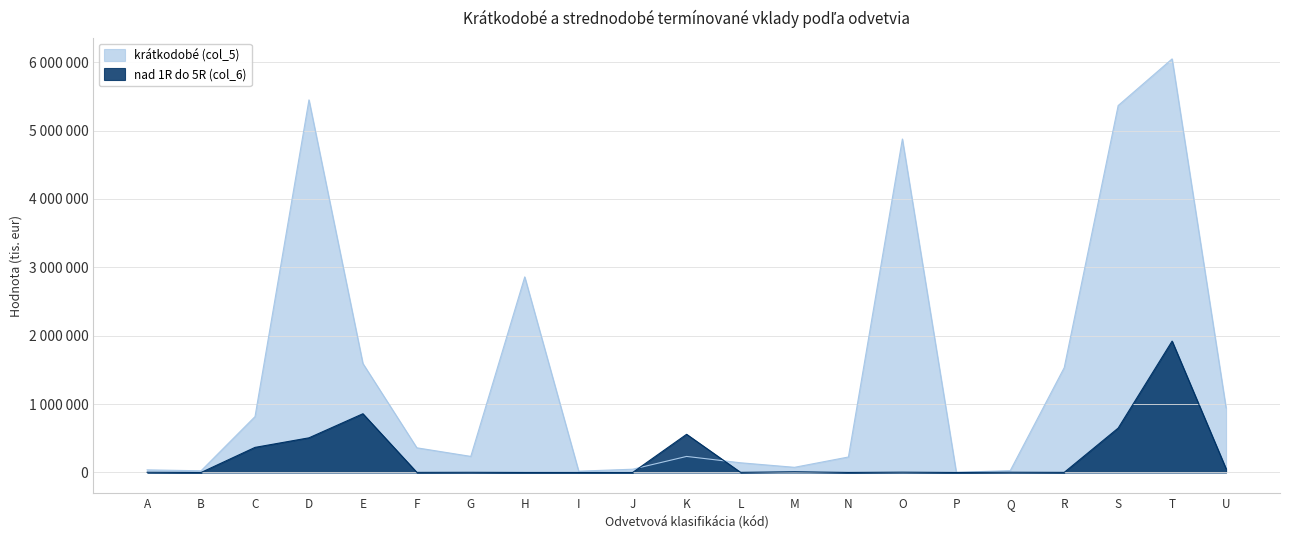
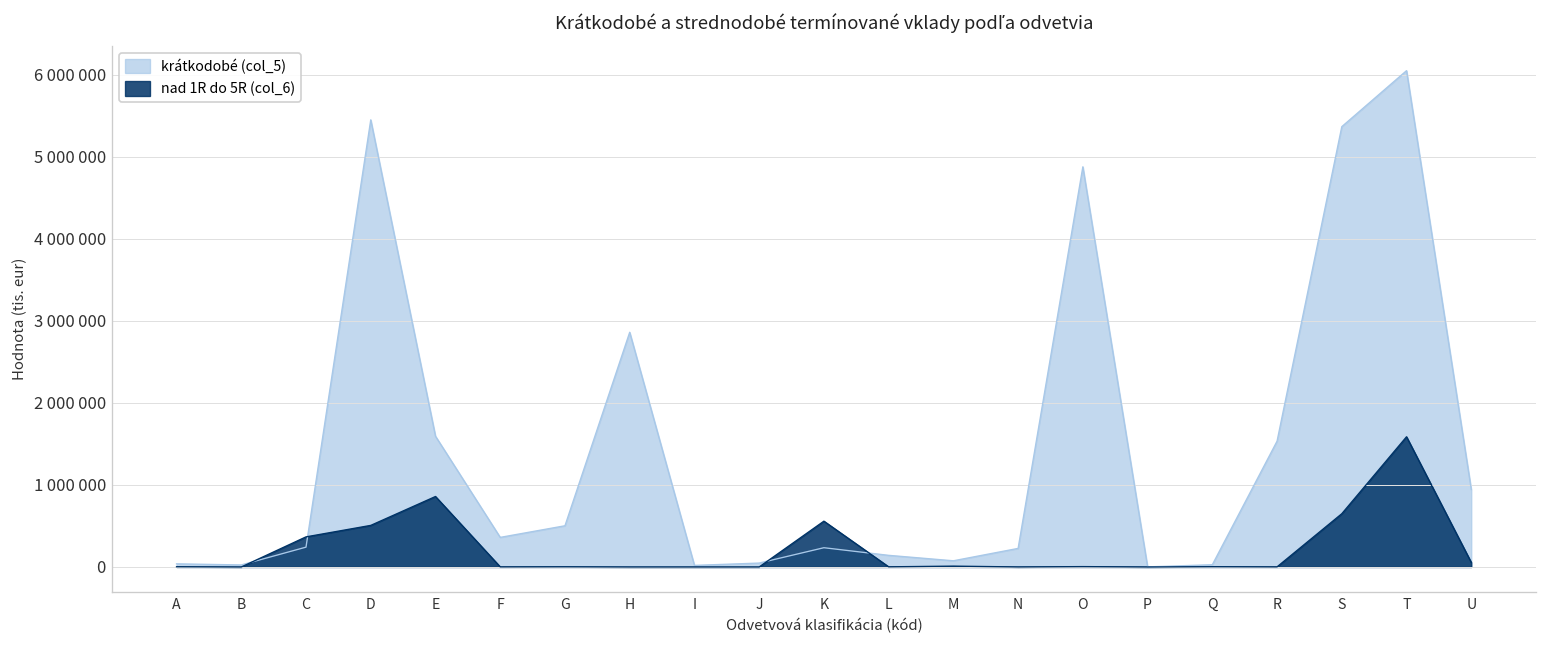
krátkodobé (col_5), C: 800000 -> 200000
krátkodobé (col_5), G: 200000 -> 500000
nad 1R do 5R (col_6), T: 1900000 -> 1600000
